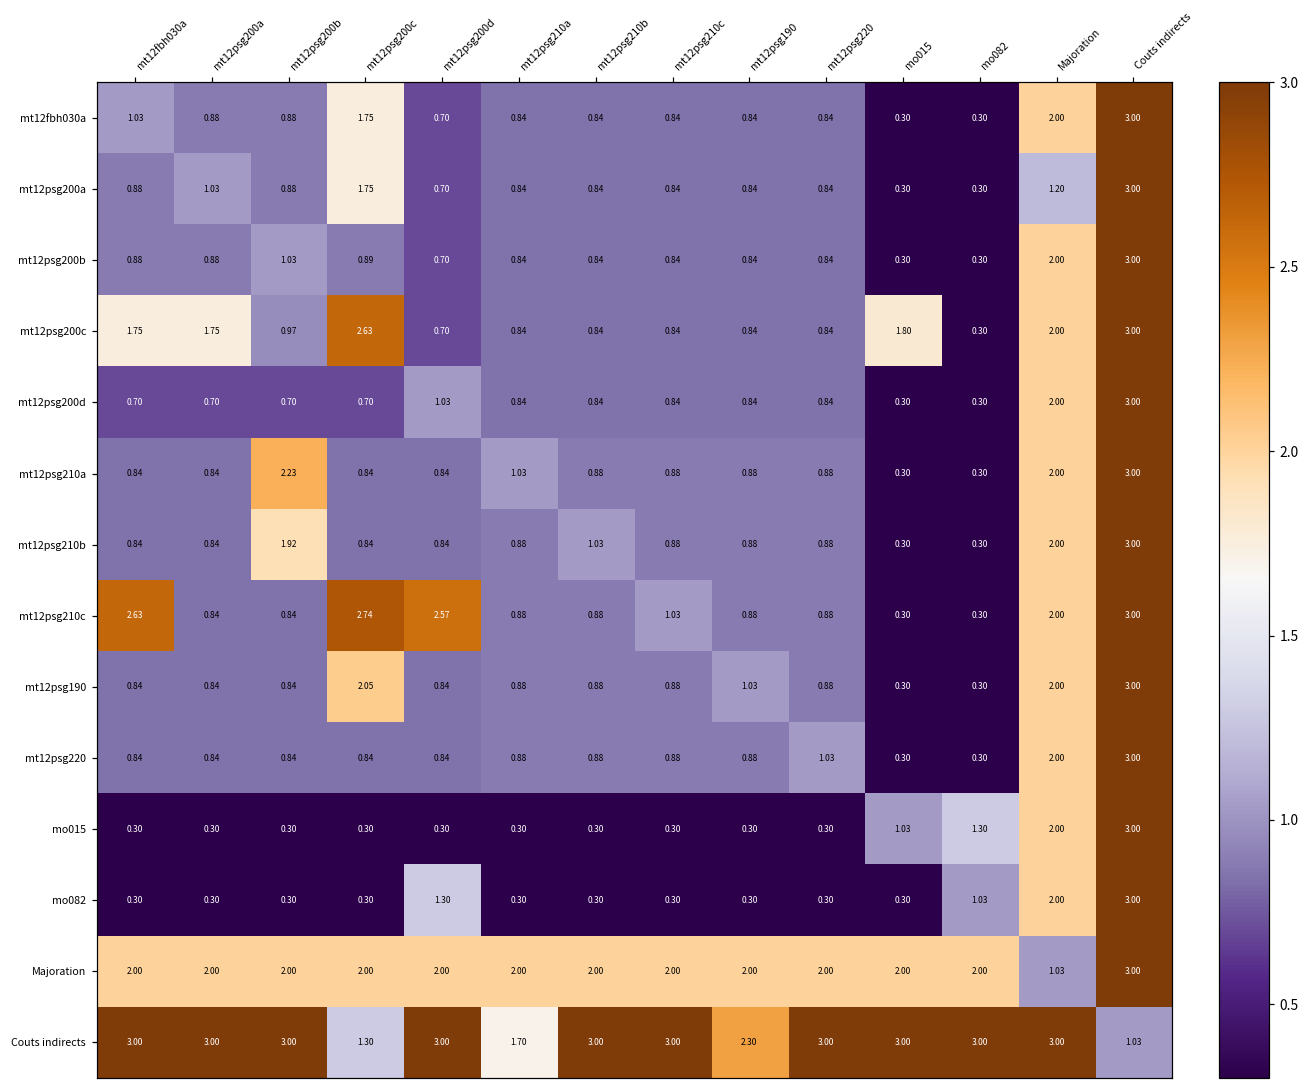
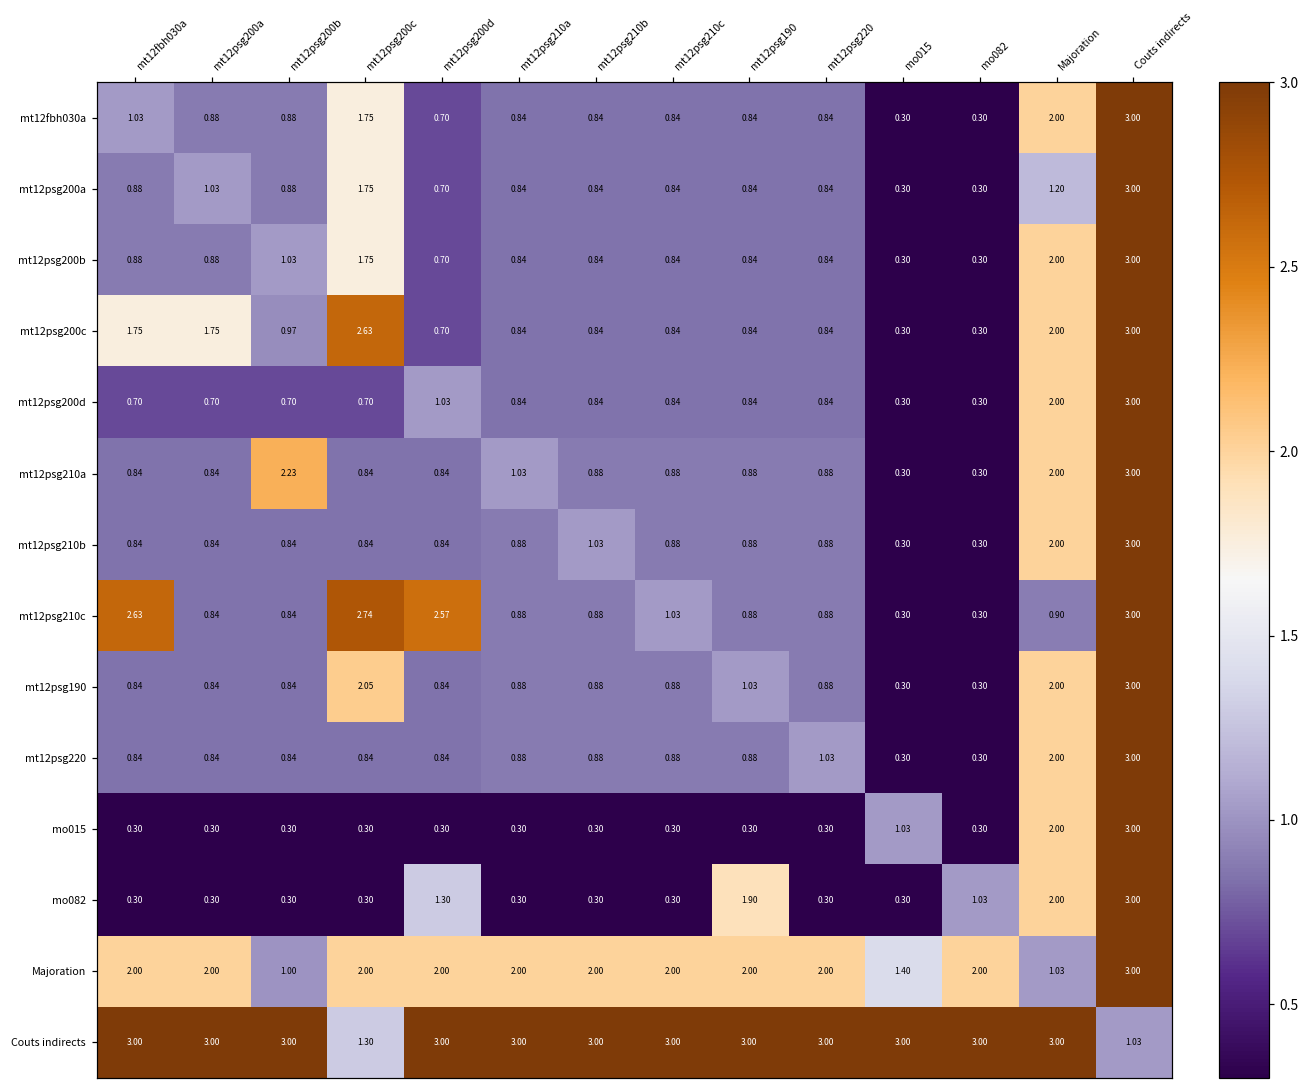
mt12psg200b, mt12psg200c: 0.89 -> 1.75
mt12psg200c, mo015: 1.80 -> 0.30
mt12psg210b, mt12psg200b: 1.92 -> 0.84
mt12psg210c, Majoration: 2.00 -> 0.90
mo015, mo082: 1.30 -> 0.30
mo082, mt12psg190: 0.30 -> 1.90
Majoration, mt12psg200b: 2.00 -> 1.00
Majoration, mo015: 2.00 -> 1.40
Couts indirects, mt12psg210a: 1.70 -> 3.00
Couts indirects, mt12psg190: 2.30 -> 3.00
